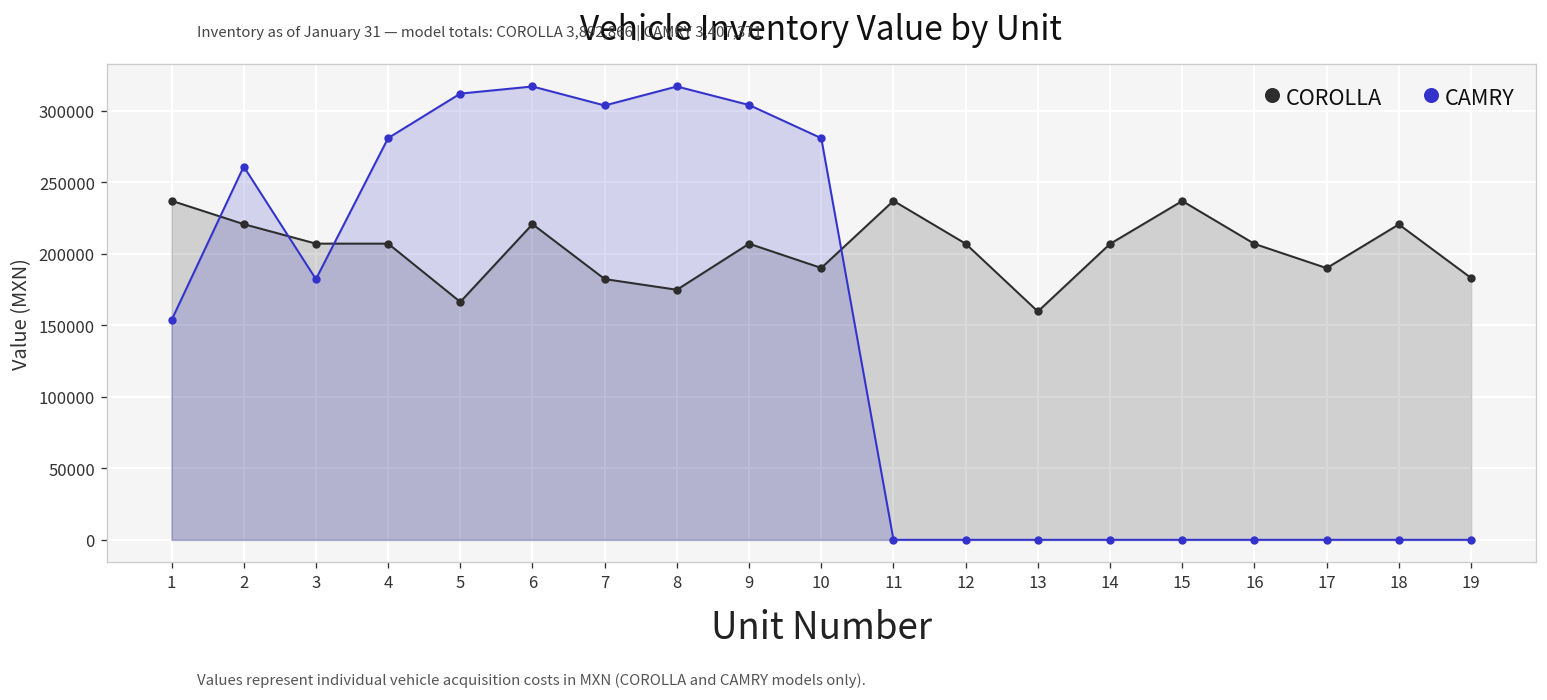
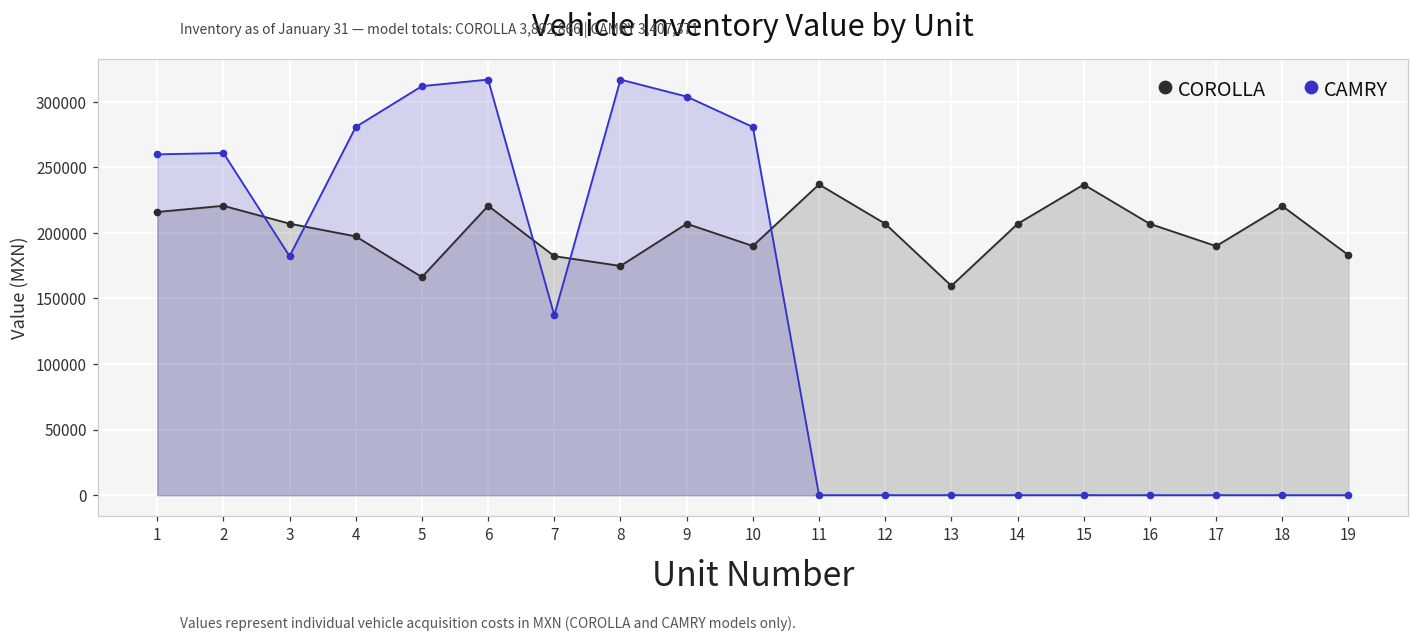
COROLLA, 1: 237000 -> 216000
CAMRY, 1: 154000 -> 260000
COROLLA, 4: 207000 -> 197000
CAMRY, 7: 304000 -> 137000
